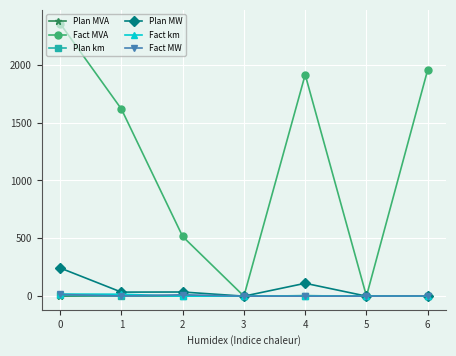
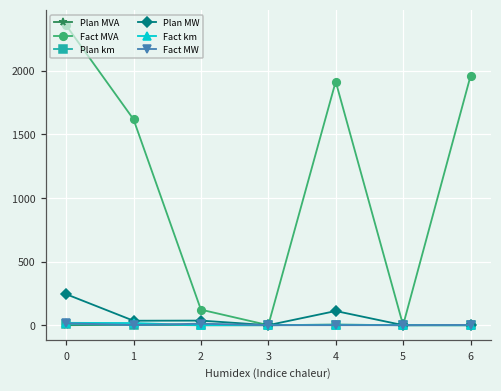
Fact MVA, 2: 520 -> 120
